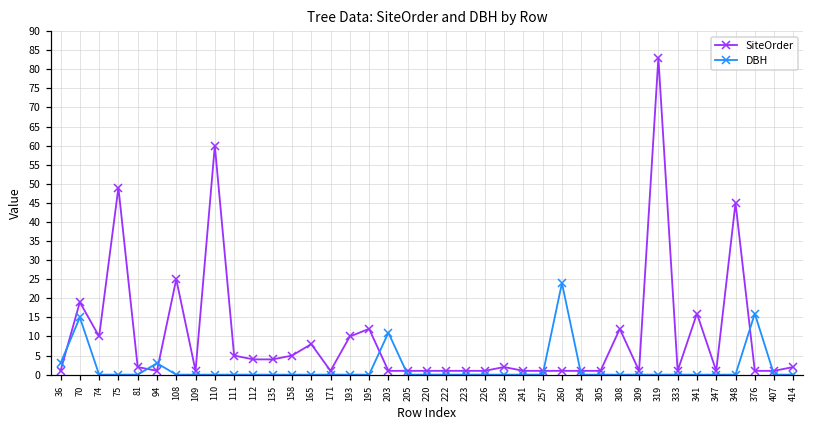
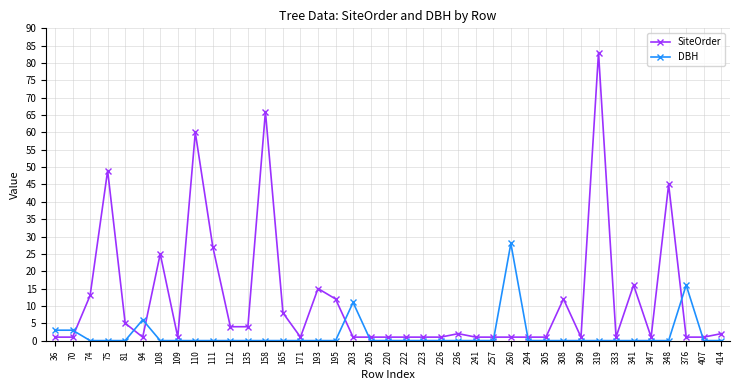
SiteOrder, 70: 19 -> 1
DBH, 70: 15 -> 3
SiteOrder, 74: 10 -> 13
SiteOrder, 81: 2 -> 5
DBH, 94: 3 -> 6
SiteOrder, 111: 5 -> 27
SiteOrder, 158: 5 -> 66
SiteOrder, 193: 10 -> 15
DBH, 260: 24 -> 28
